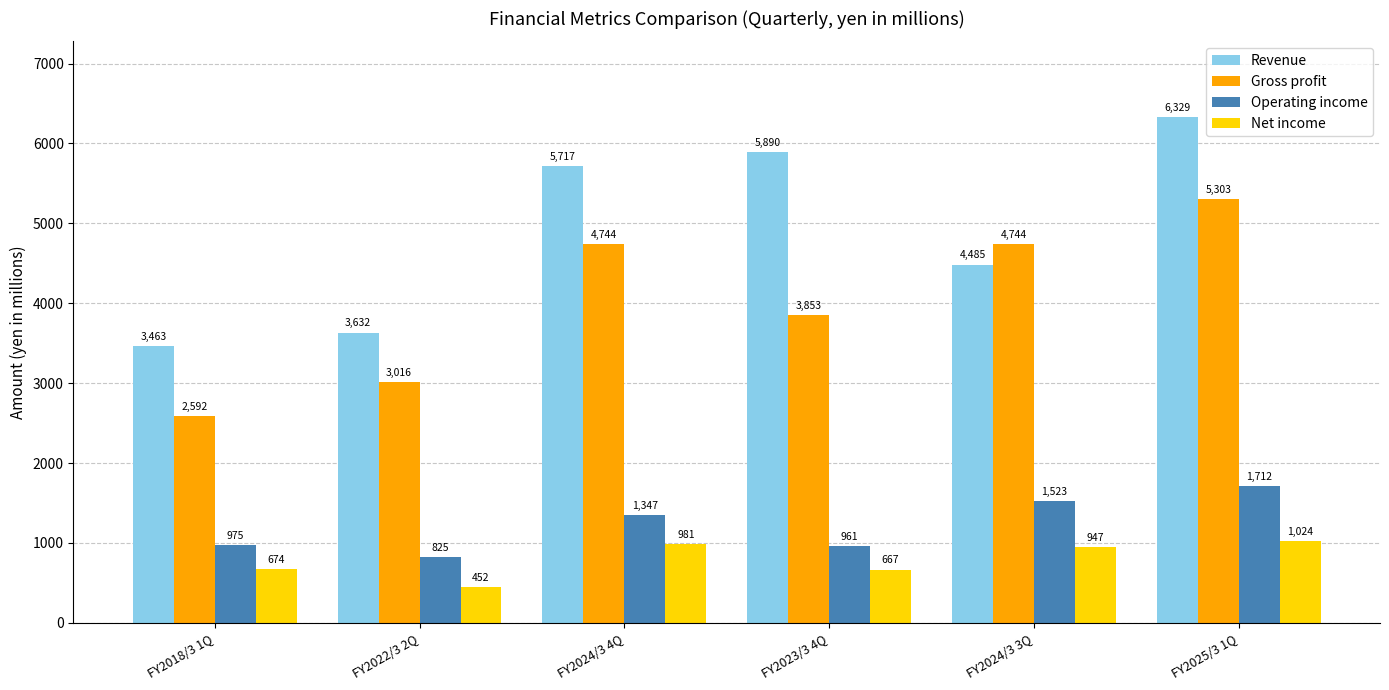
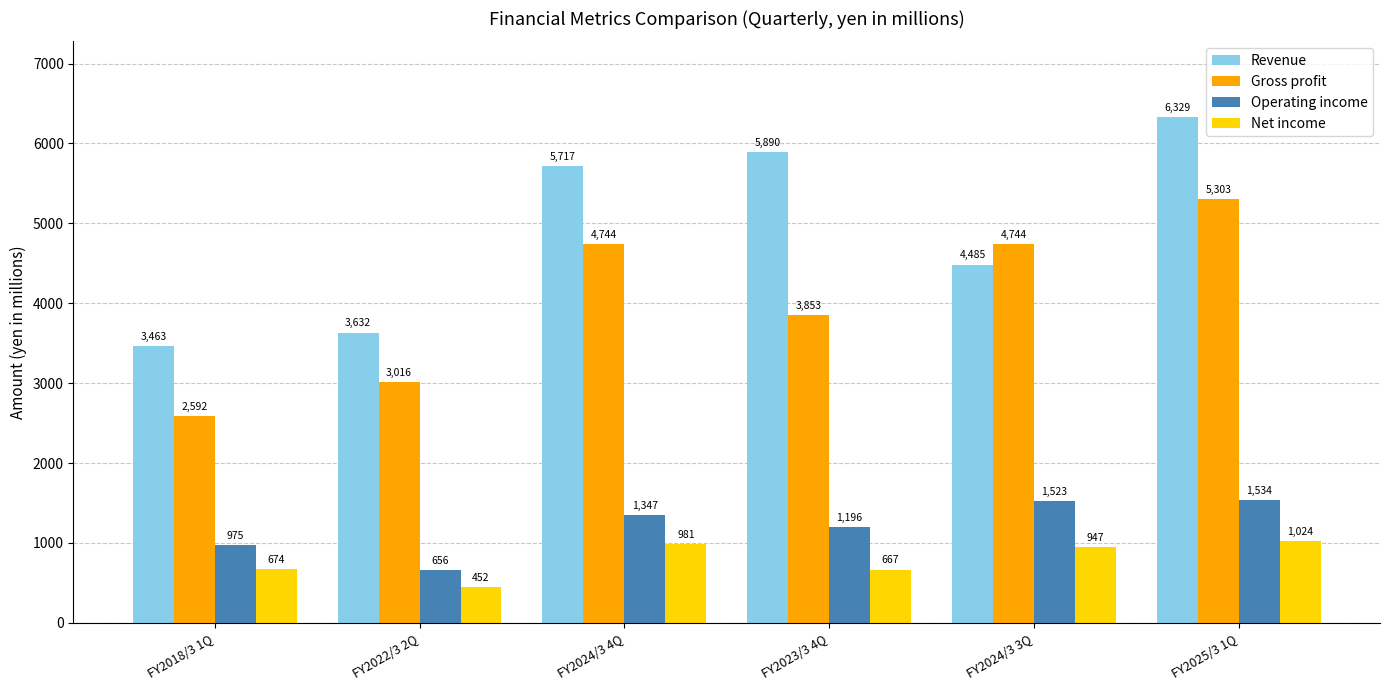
Operating income, FY2022/3 2Q: 825 -> 656
Operating income, FY2023/3 4Q: 961 -> 1,196
Operating income, FY2025/3 1Q: 1,712 -> 1,534
